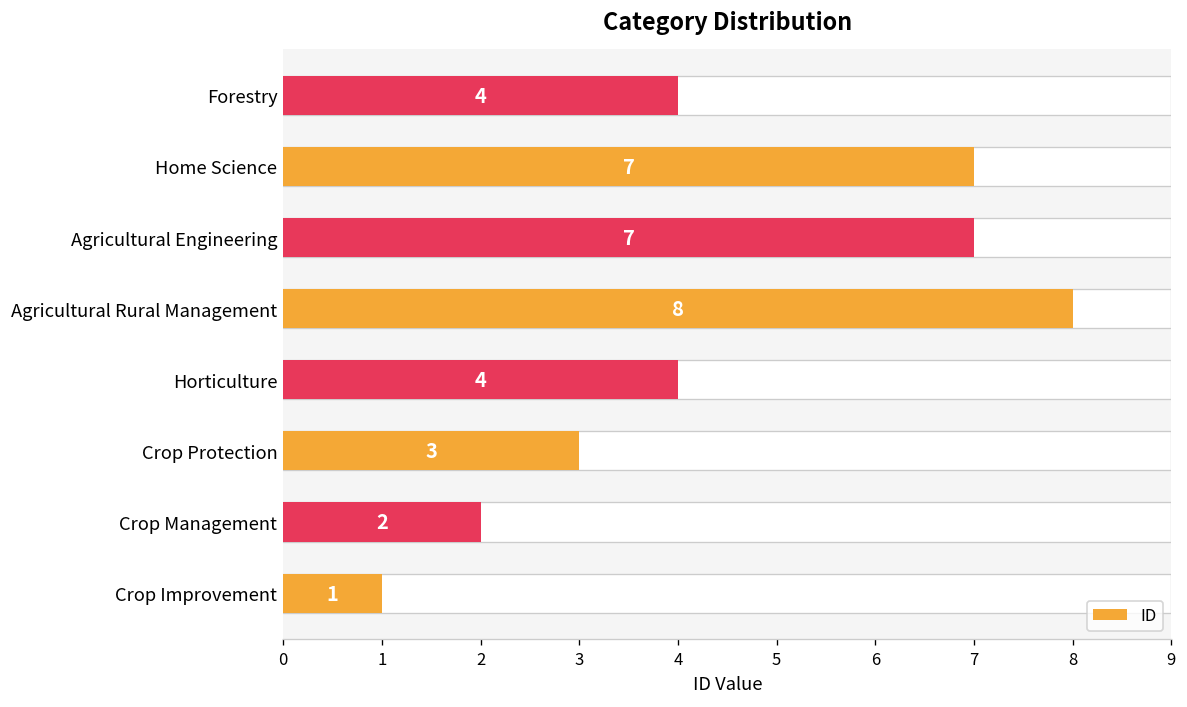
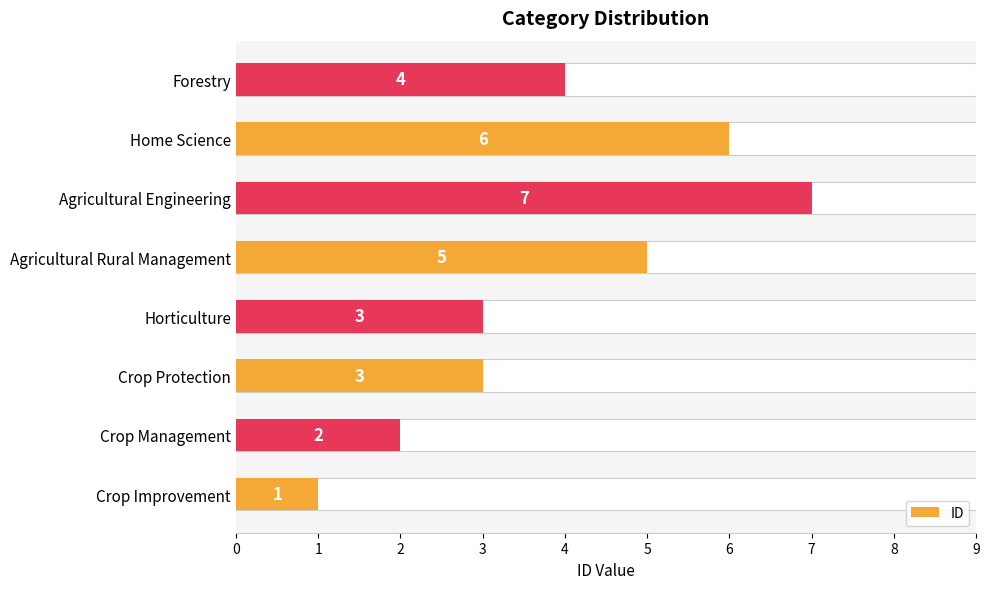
ID, Home Science: 7 -> 6
ID, Agricultural Rural Management: 8 -> 5
ID, Horticulture: 4 -> 3
